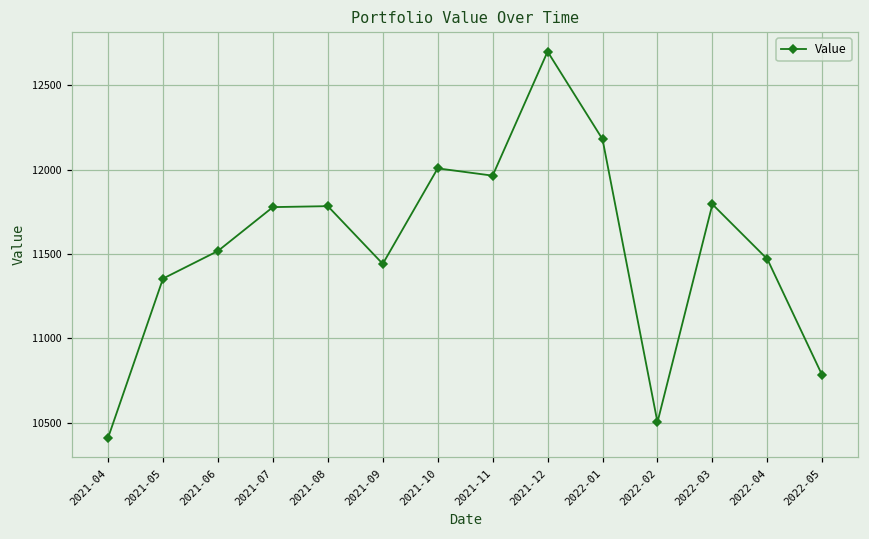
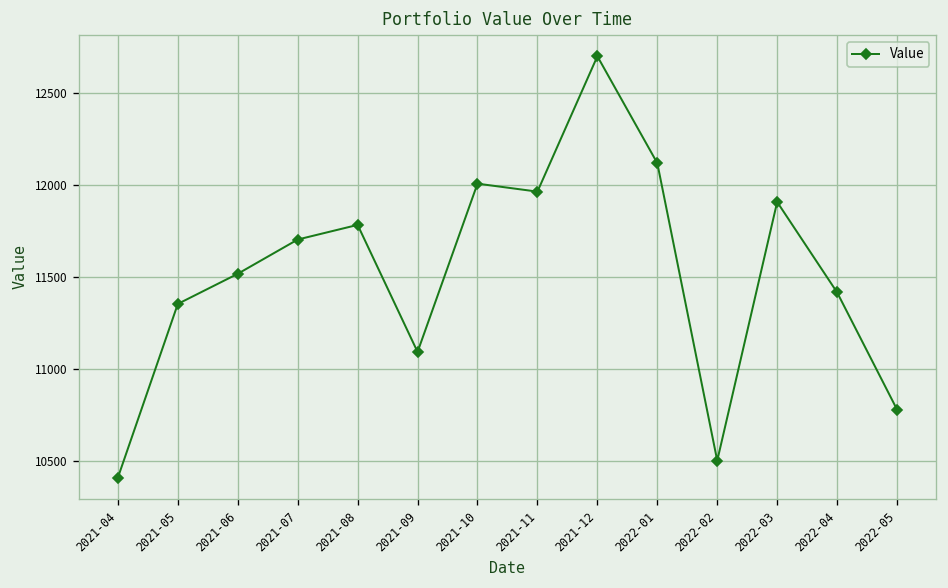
2021-07: 11780 -> 11700
2021-09: 11440 -> 11090
2022-01: 12180 -> 12120
2022-03: 11790 -> 11910
2022-04: 11470 -> 11420
